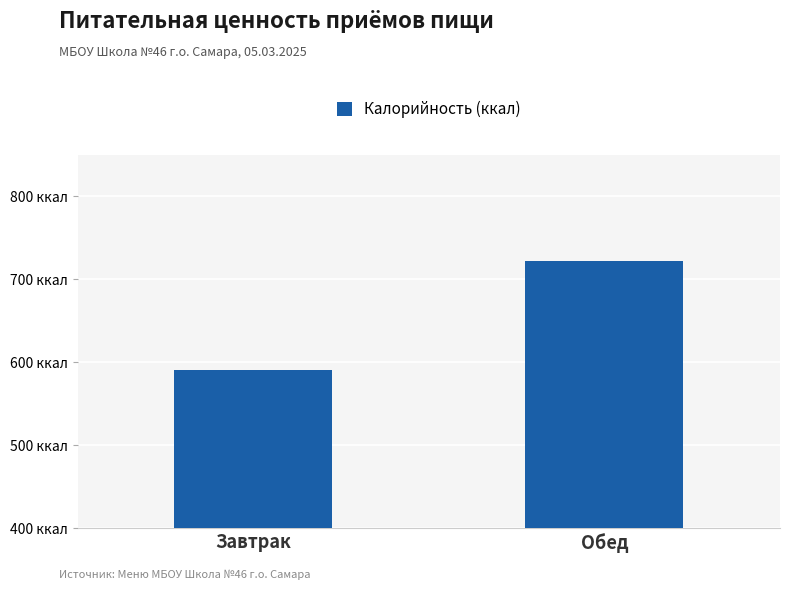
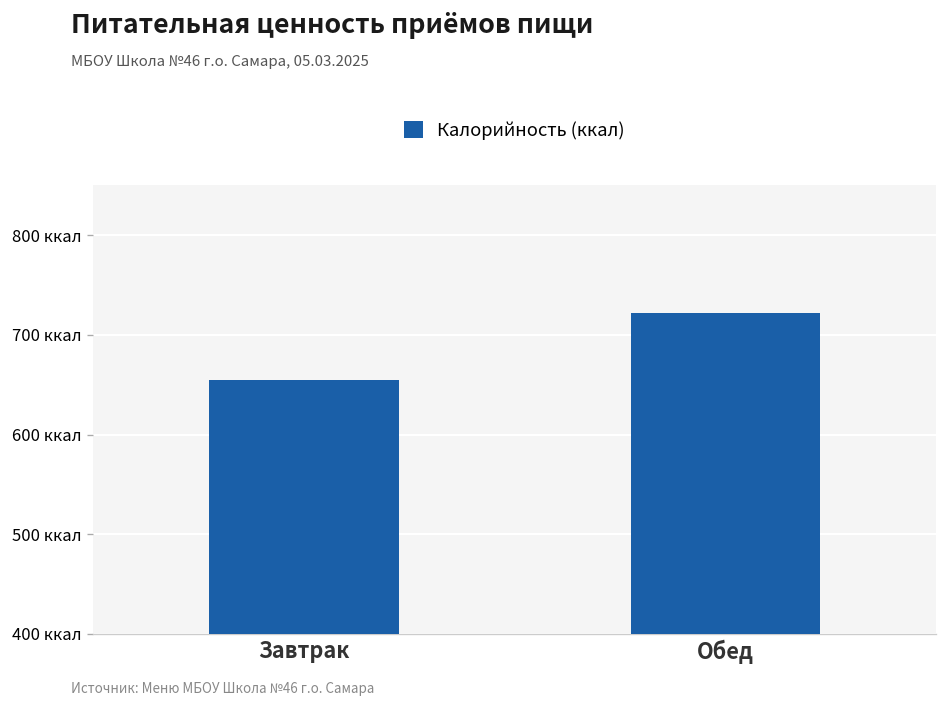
Завтрак: 590 ккал -> 660 ккал
